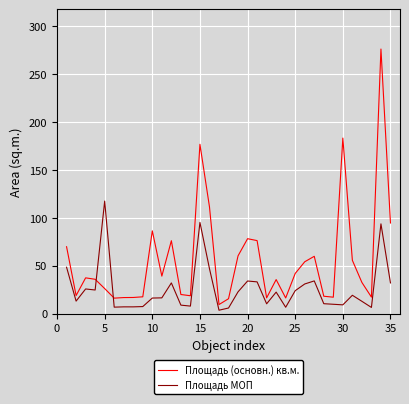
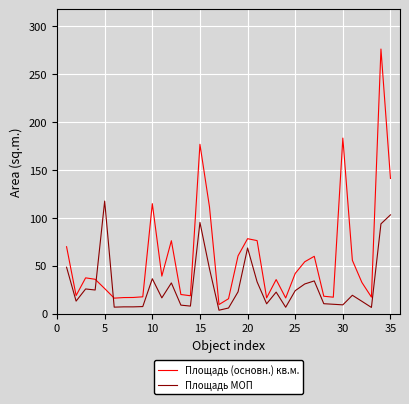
Площадь (основн.) кв.м., 10: 90 -> 110
Площадь МОП, 10: 20 -> 40
Площадь МОП, 20: 30 -> 70
Площадь (основн.) кв.м., 35: 90 -> 140
Площадь МОП, 35: 30 -> 100
